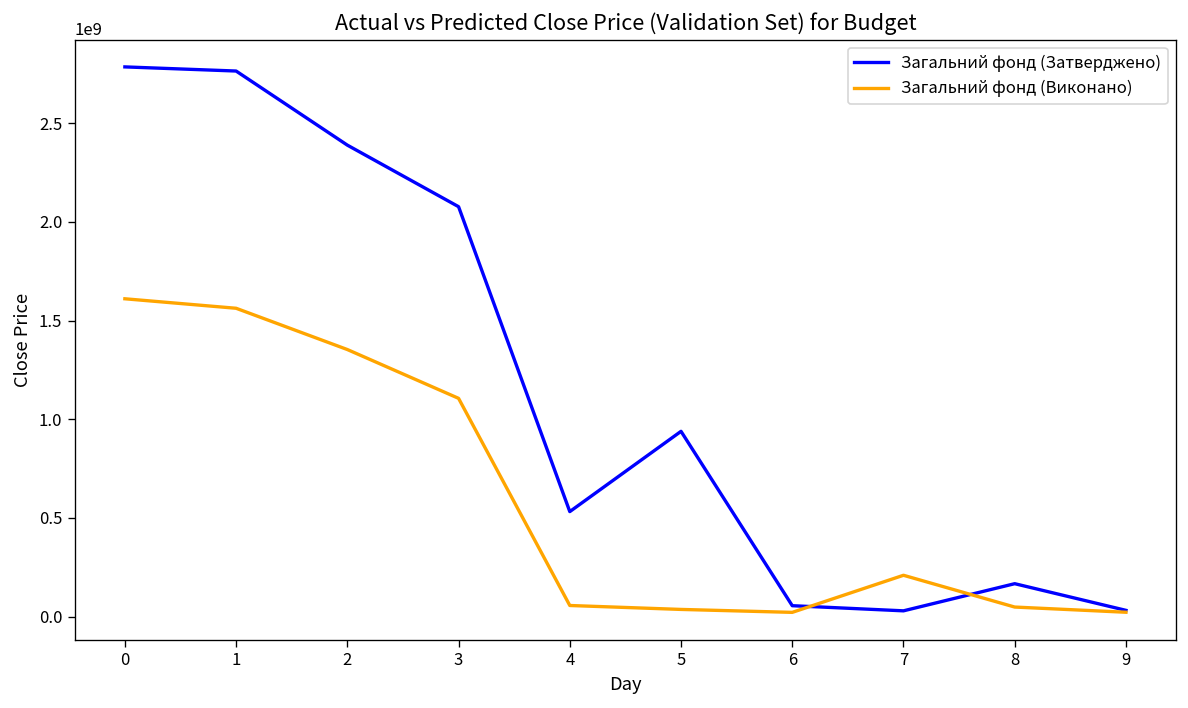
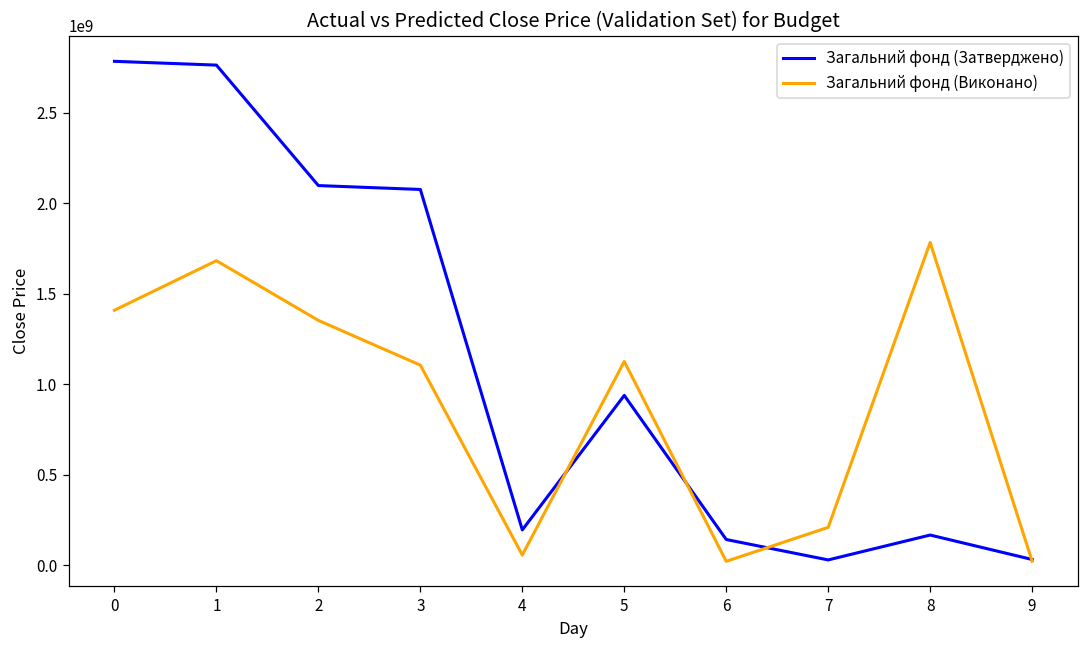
Загальний фонд (Виконано), 0: 1610000000 -> 1410000000
Загальний фонд (Виконано), 1: 1560000000 -> 1680000000
Загальний фонд (Затверджено), 2: 2390000000 -> 2100000000
Загальний фонд (Затверджено), 4: 530000000 -> 200000000
Загальний фонд (Виконано), 5: 40000000 -> 1130000000
Загальний фонд (Затверджено), 6: 60000000 -> 140000000
Загальний фонд (Виконано), 8: 50000000 -> 1780000000
